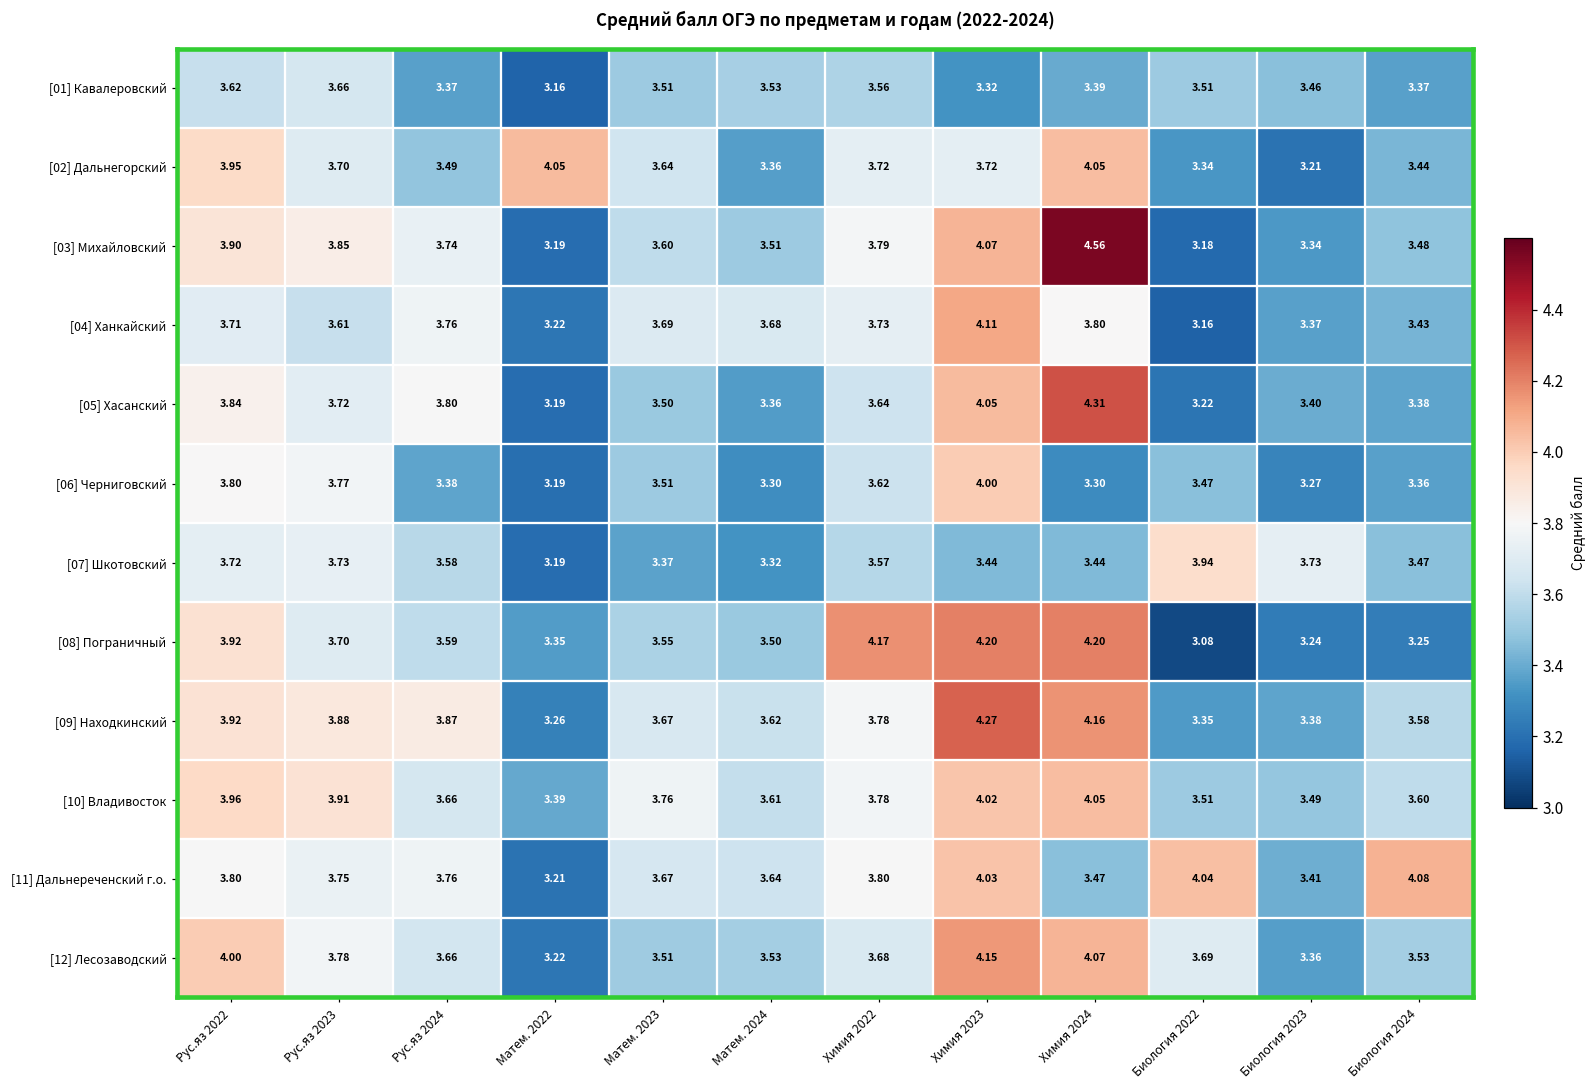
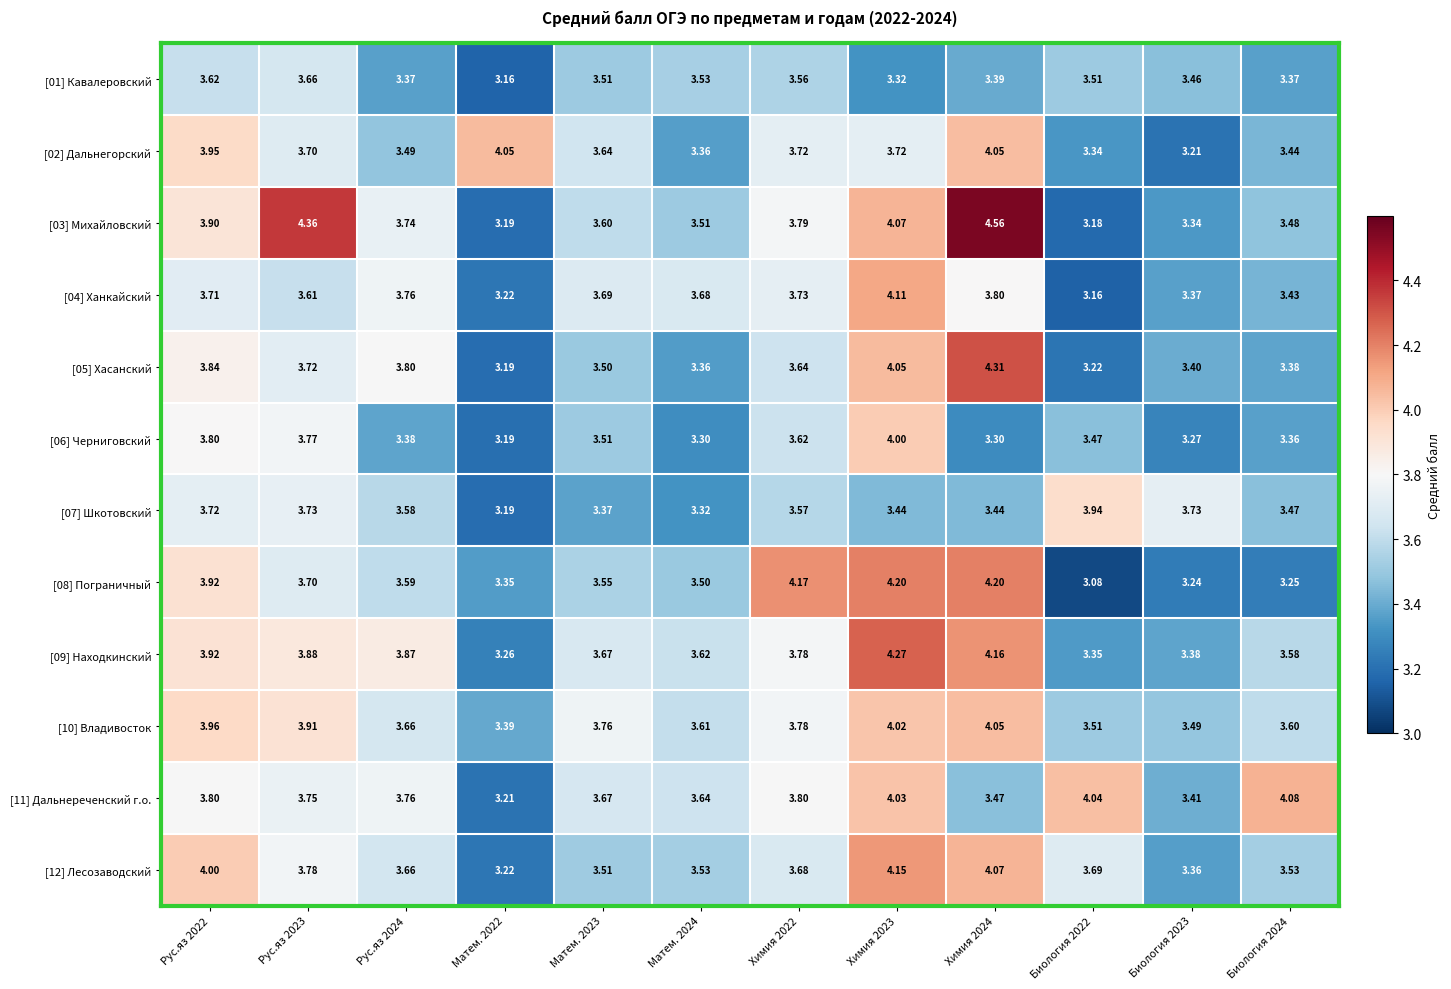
[03] Михайловский, Рус.яз 2023: 3.85 -> 4.36
